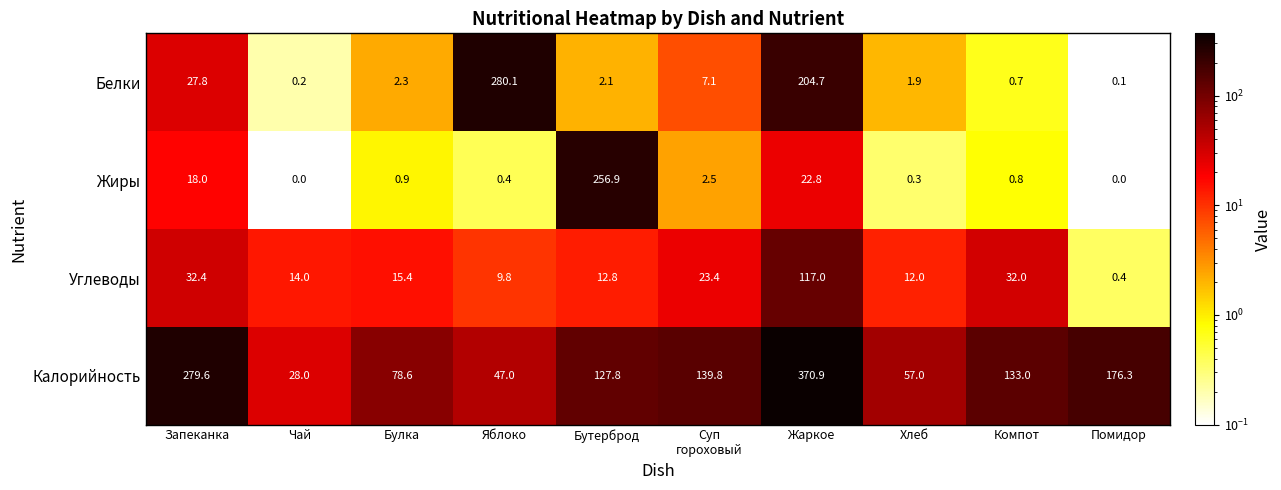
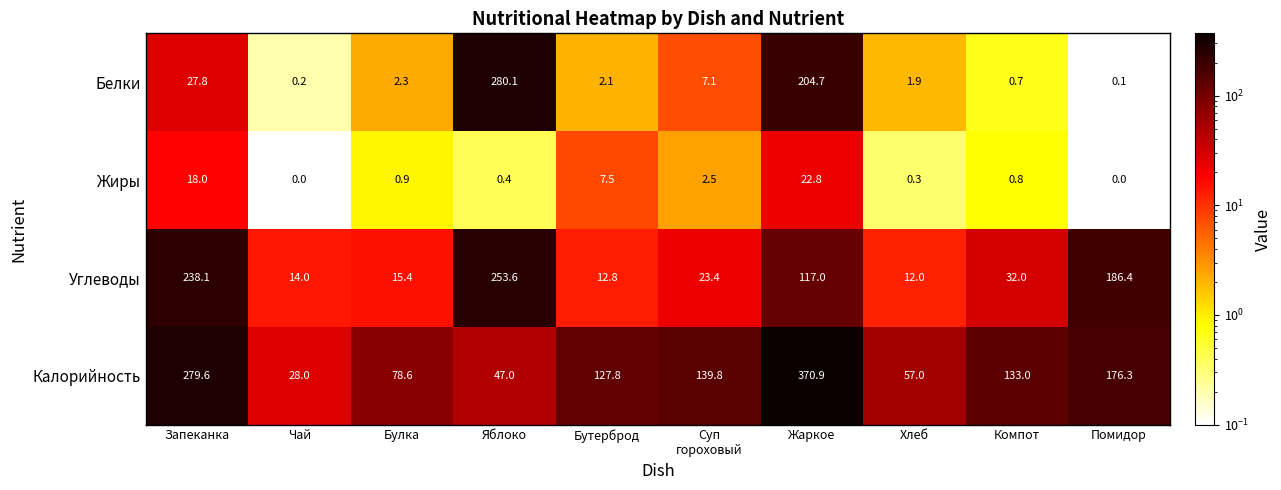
Жиры, Бутерброд: 256.9 -> 7.5
Углеводы, Запеканка: 32.4 -> 238.1
Углеводы, Яблоко: 9.8 -> 253.6
Углеводы, Помидор: 0.4 -> 186.4
